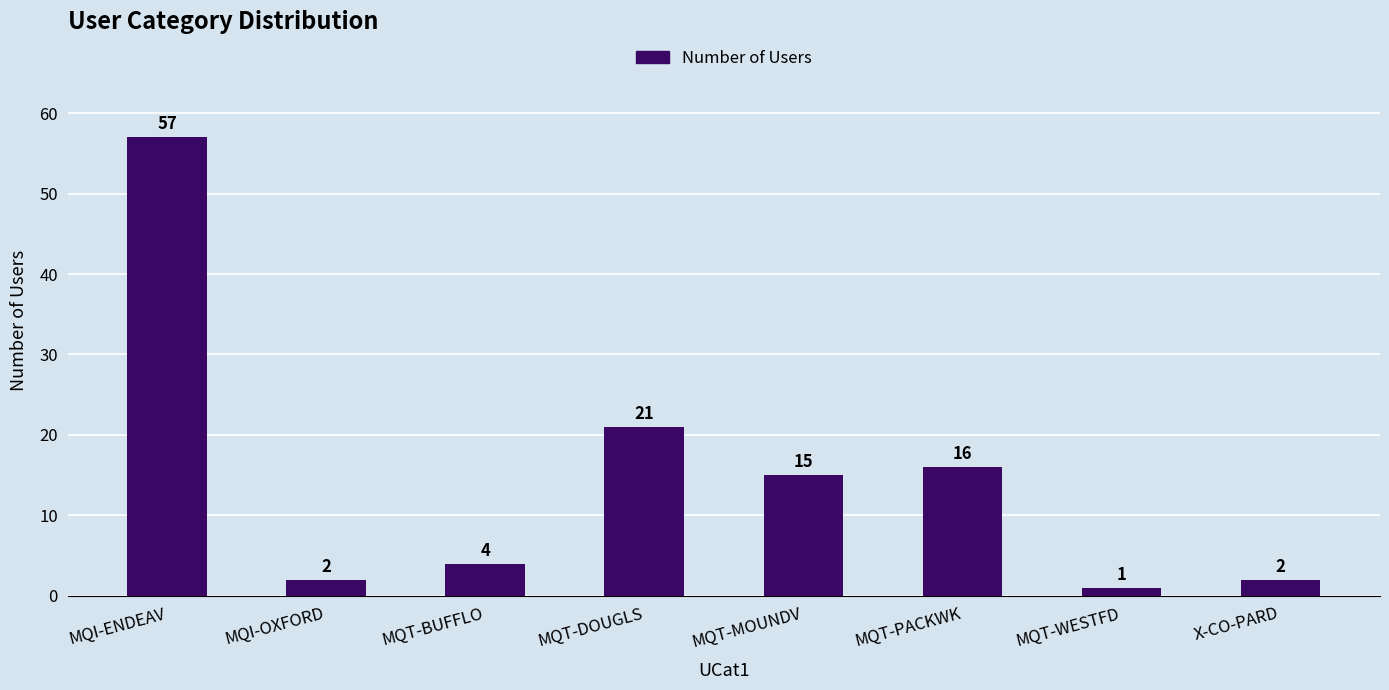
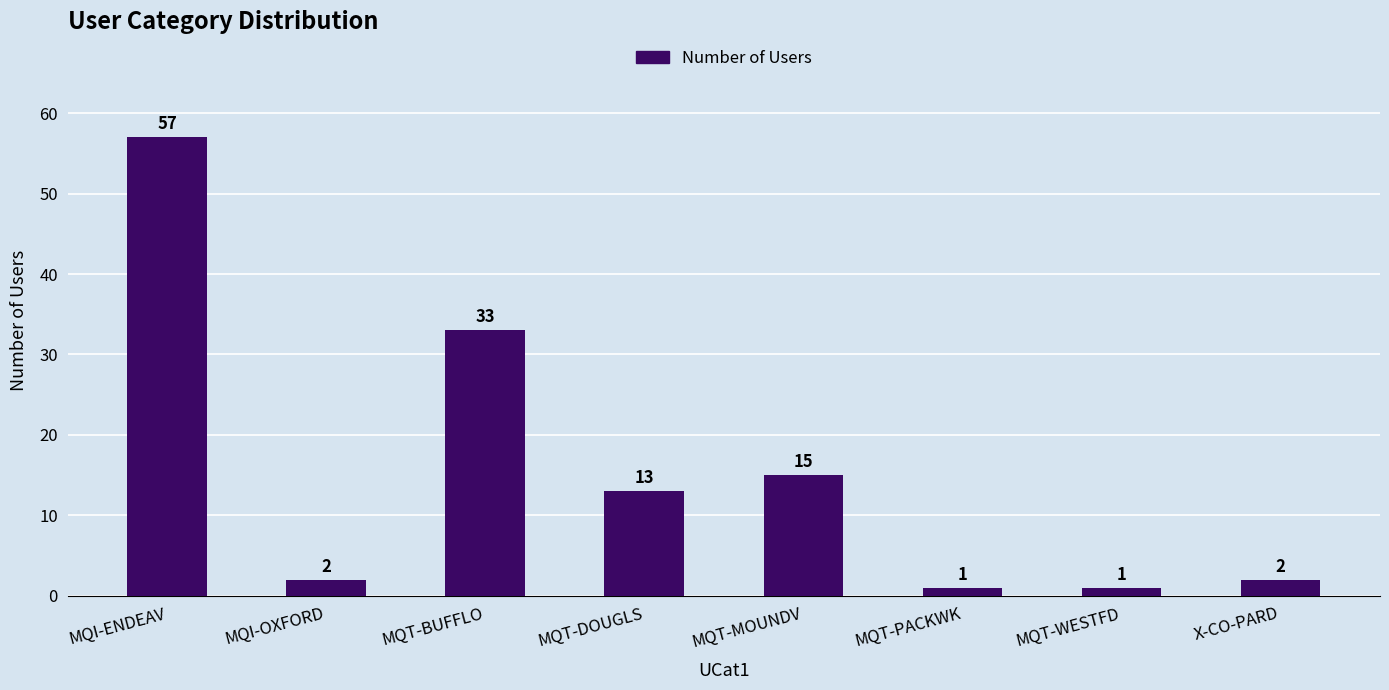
MQT-BUFFLO: 4 -> 33
MQT-DOUGLS: 21 -> 13
MQT-PACKWK: 16 -> 1
